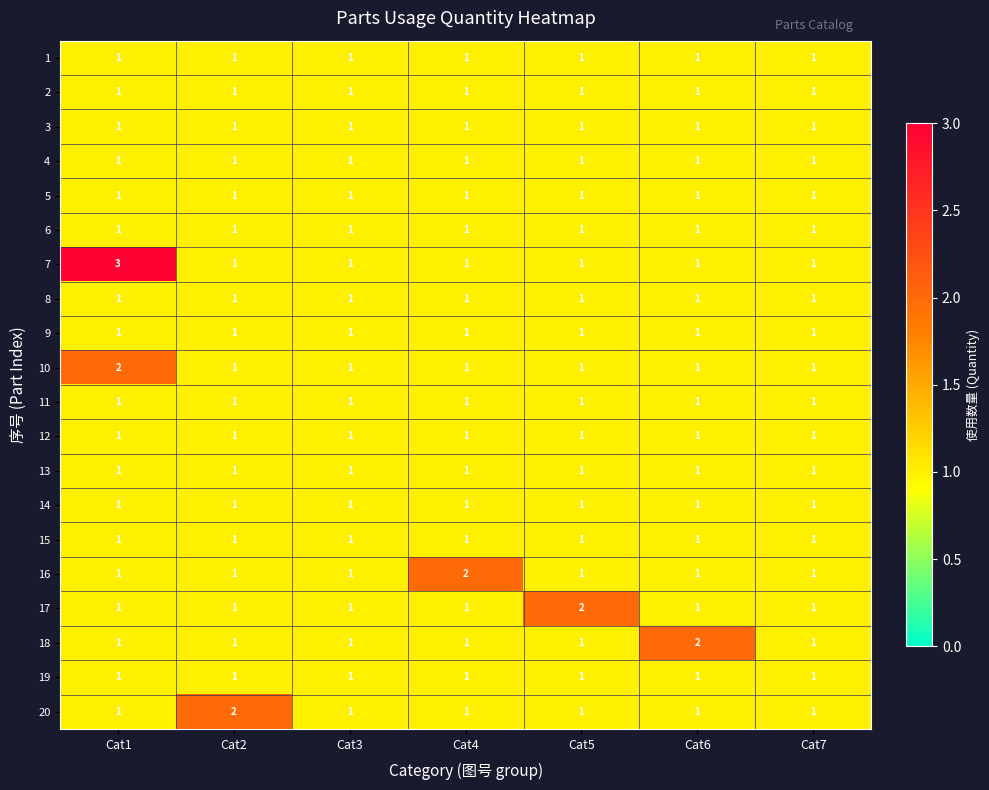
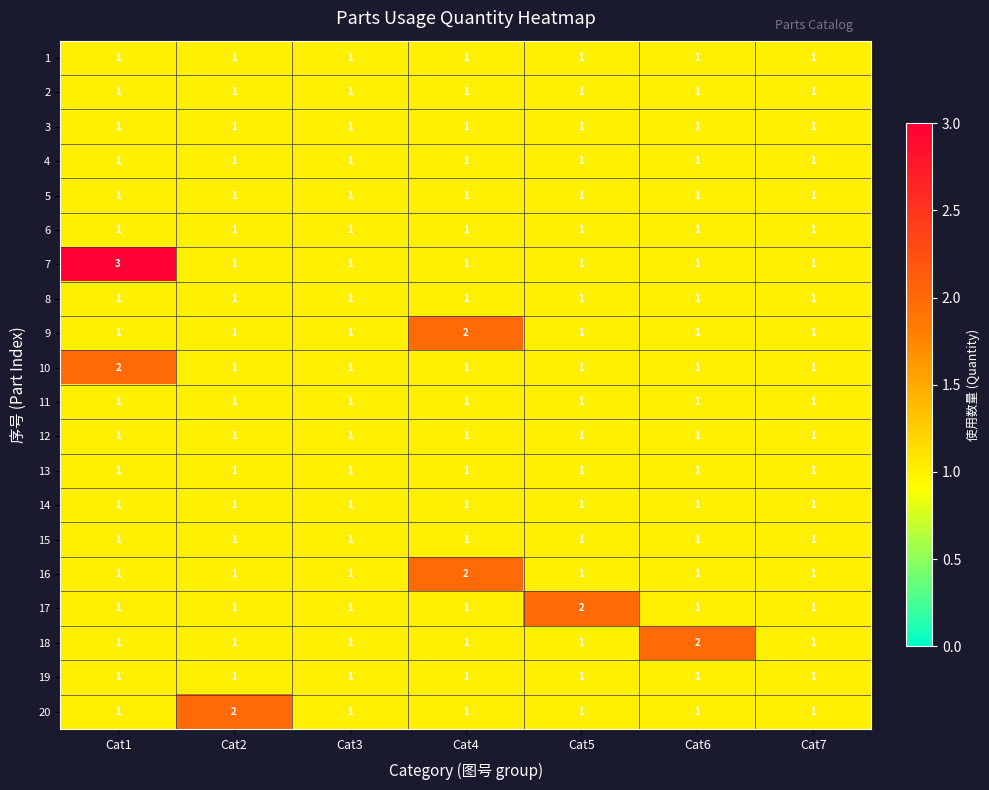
9, Cat4: 1 -> 2
